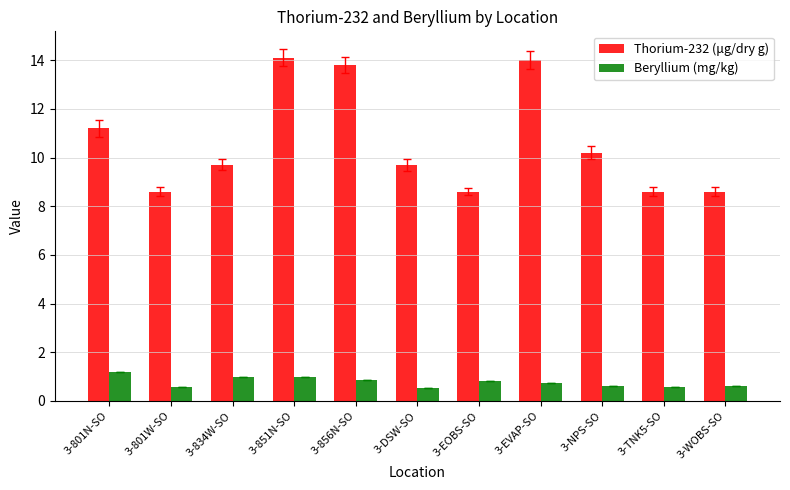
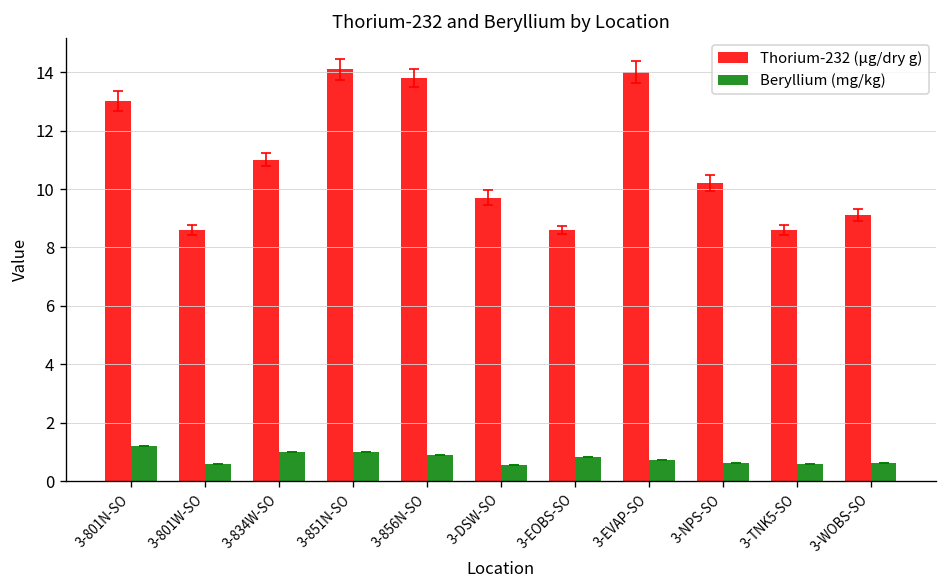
Thorium-232 (μg/dry g), 3-801N-SO: 11.2 -> 13.0
Thorium-232 (μg/dry g), 3-834W-SO: 9.7 -> 11.0
Thorium-232 (μg/dry g), 3-WOBS-SO: 8.6 -> 9.1
